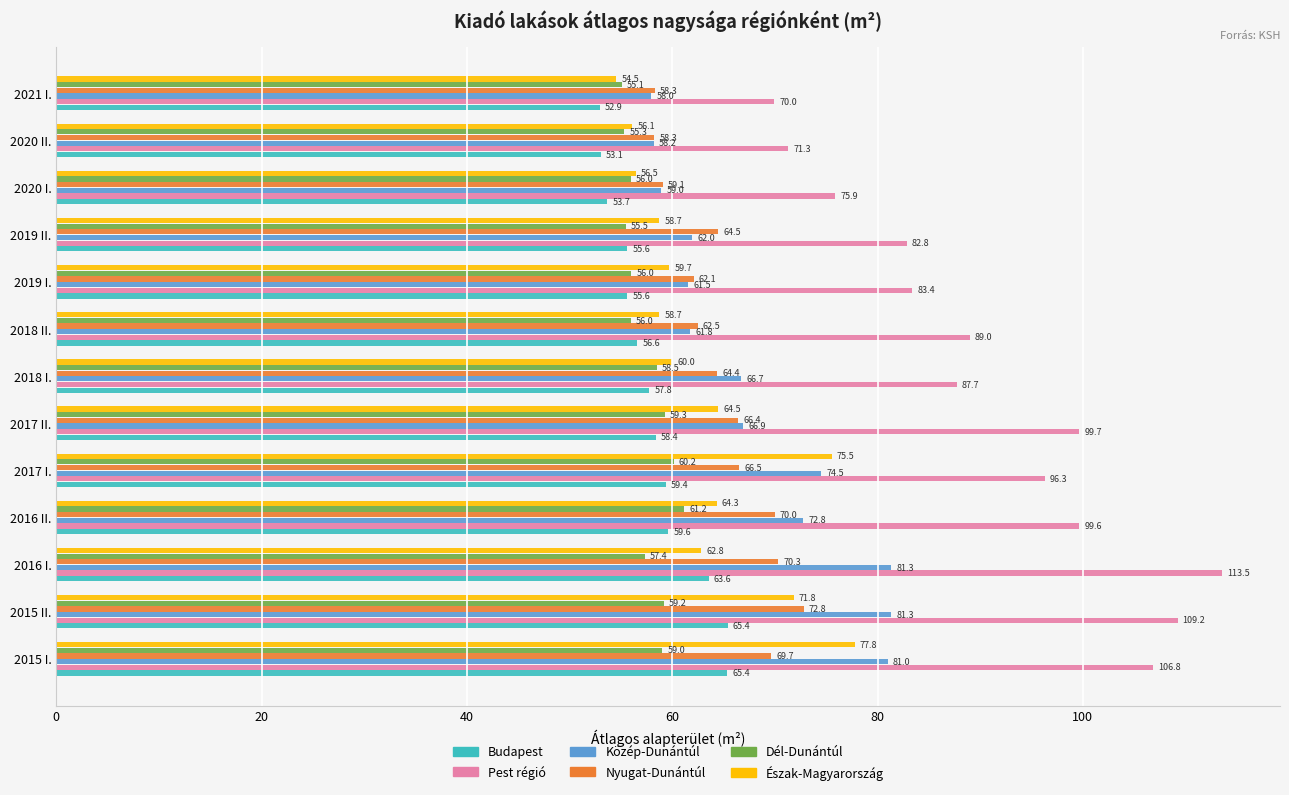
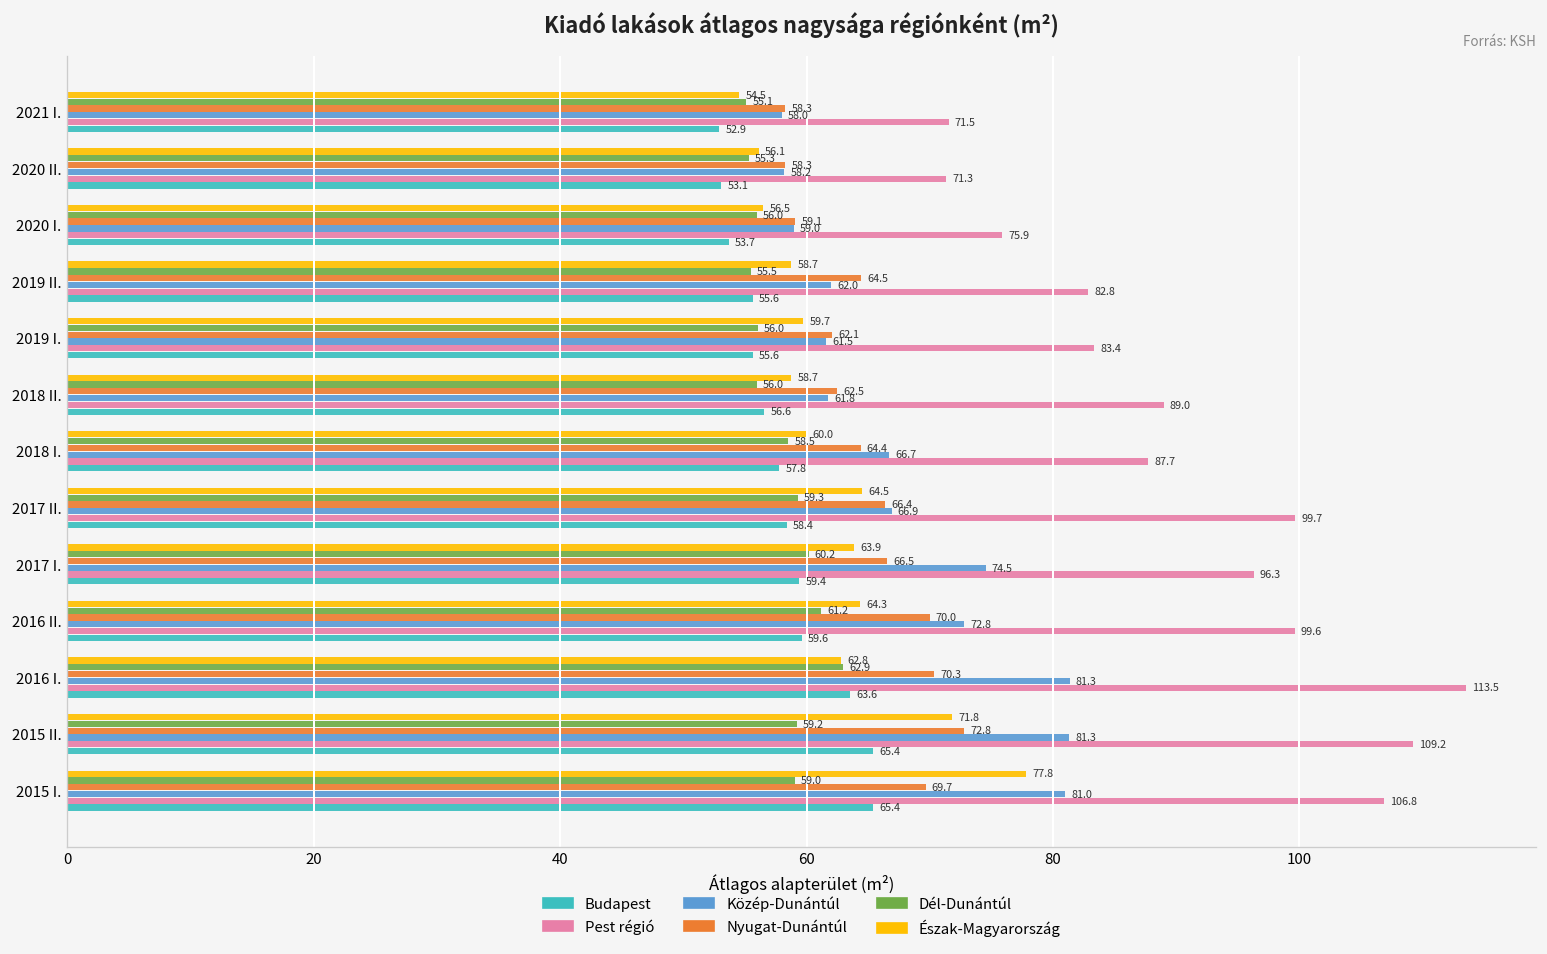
Pest régió, 2021 I.: 70.0 -> 71.5
Észak-Magyarország, 2017 I.: 75.5 -> 63.9
Dél-Dunántúl, 2016 I.: 57.4 -> 62.9
